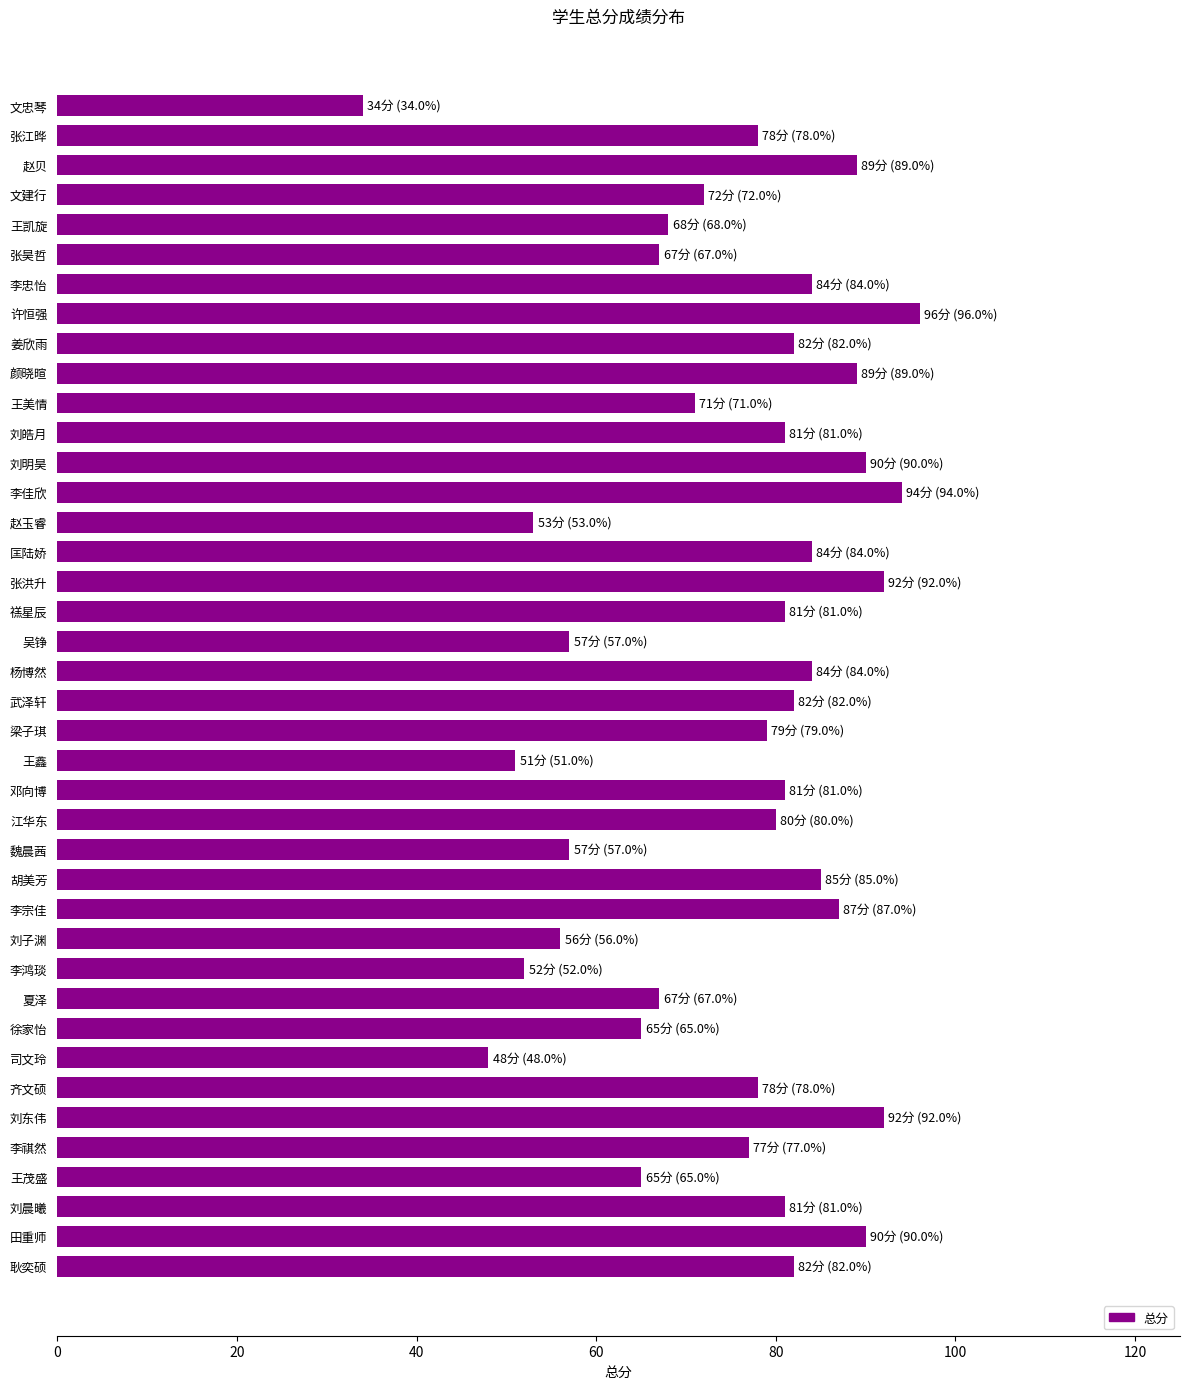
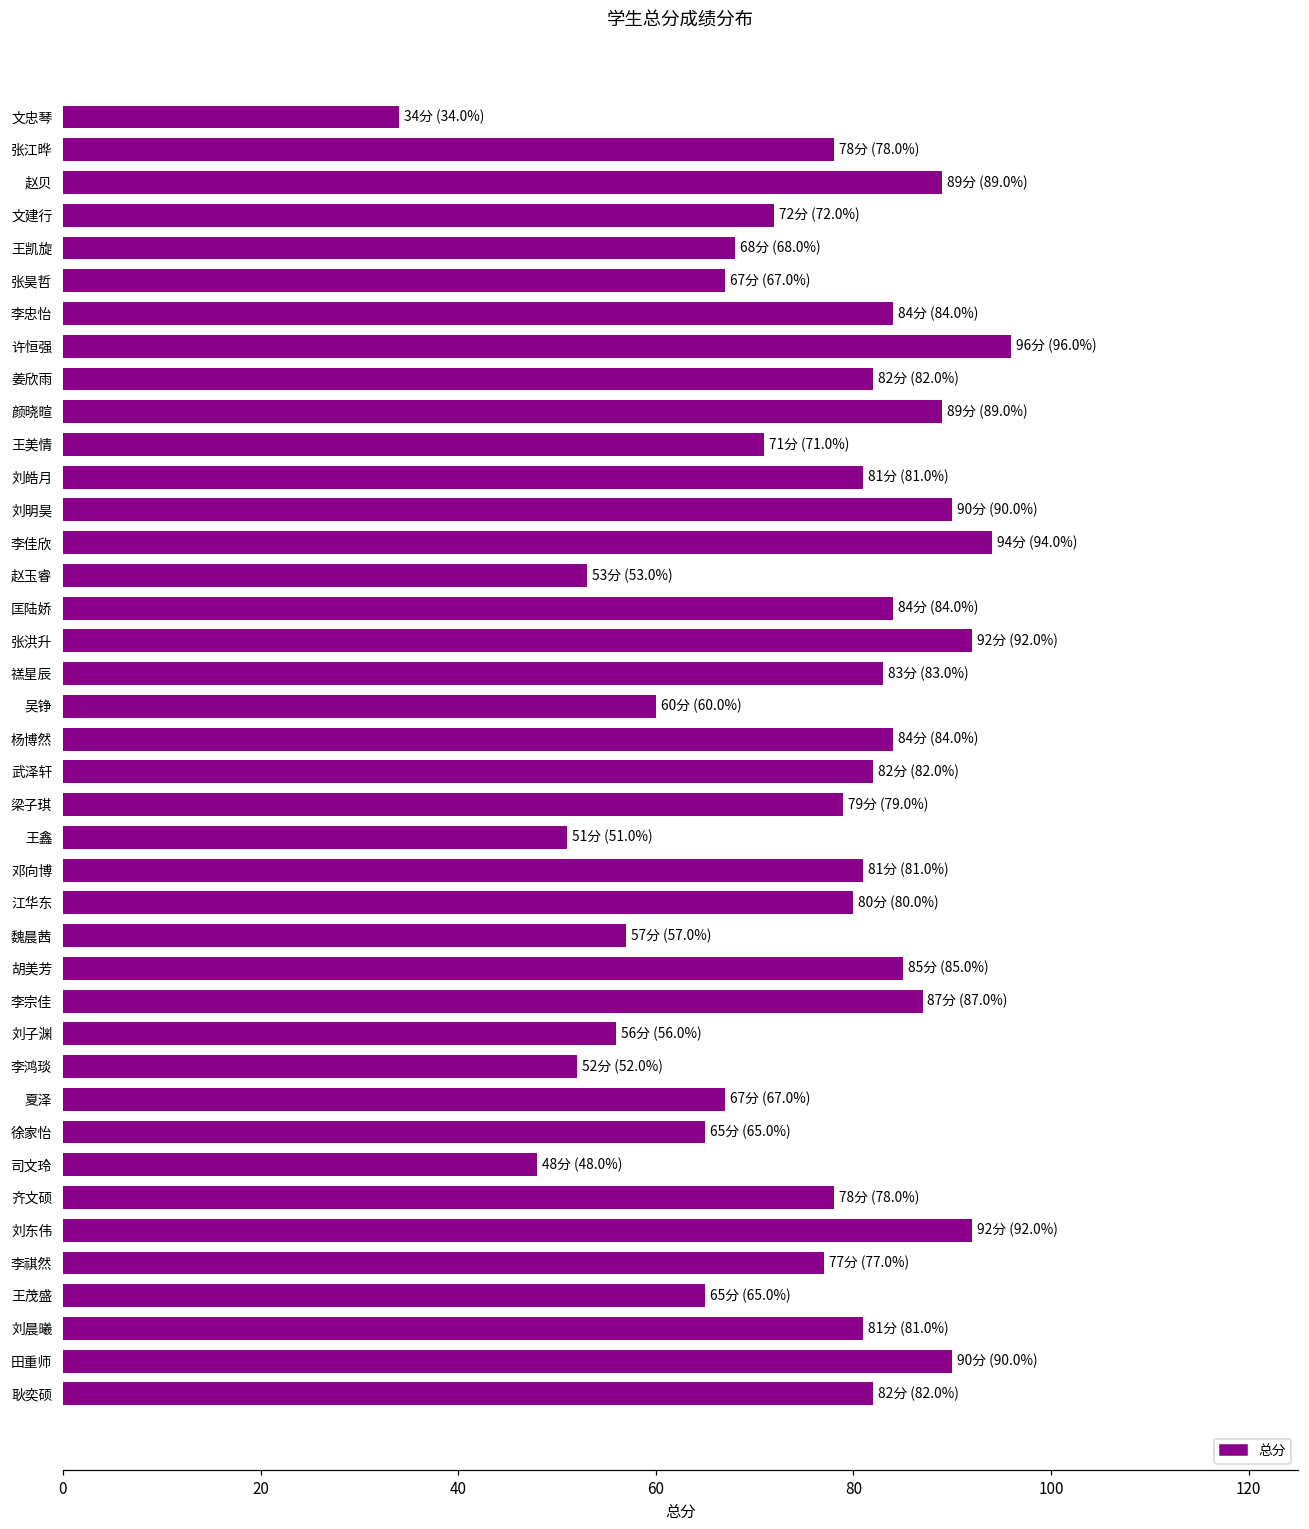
禚星辰: 81分 (81.0%) -> 83分 (83.0%)
吴铮: 57分 (57.0%) -> 60分 (60.0%)
